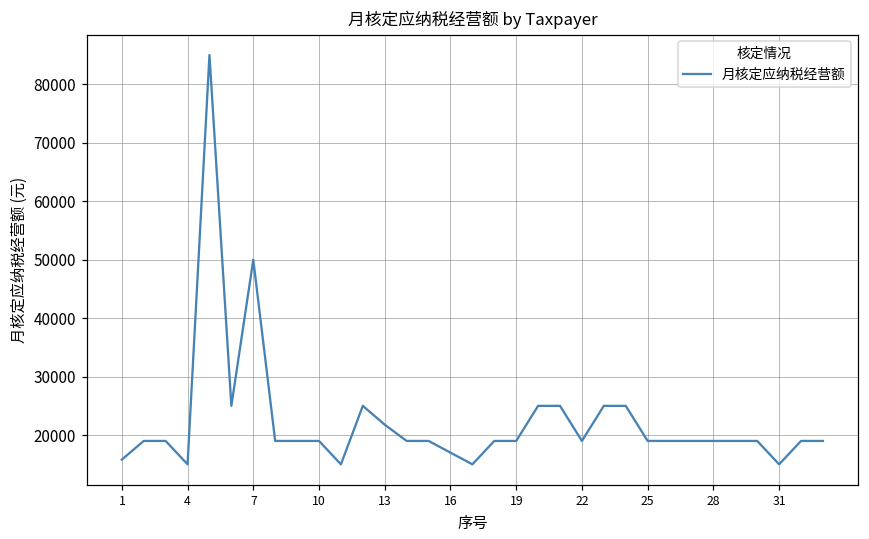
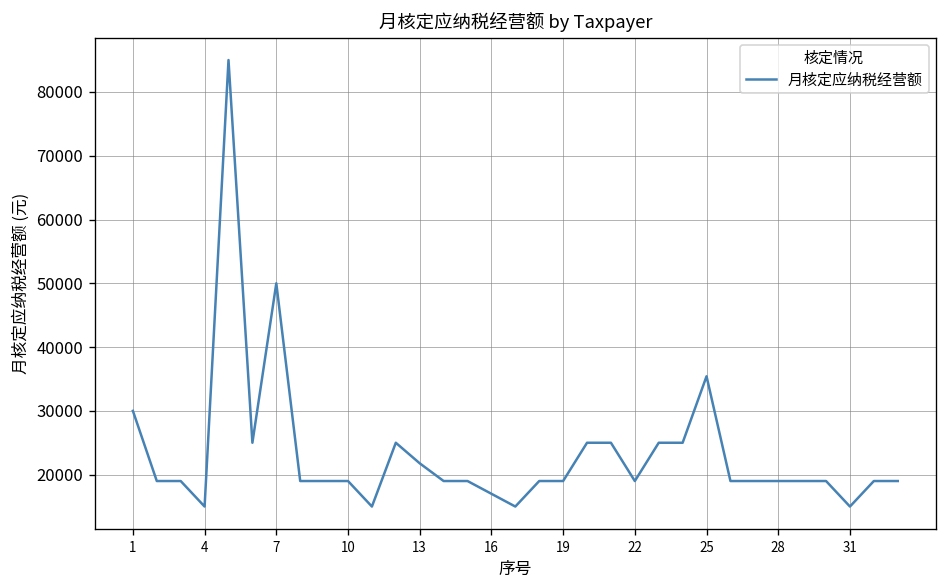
1: 16000 -> 30000
25: 19000 -> 35000
